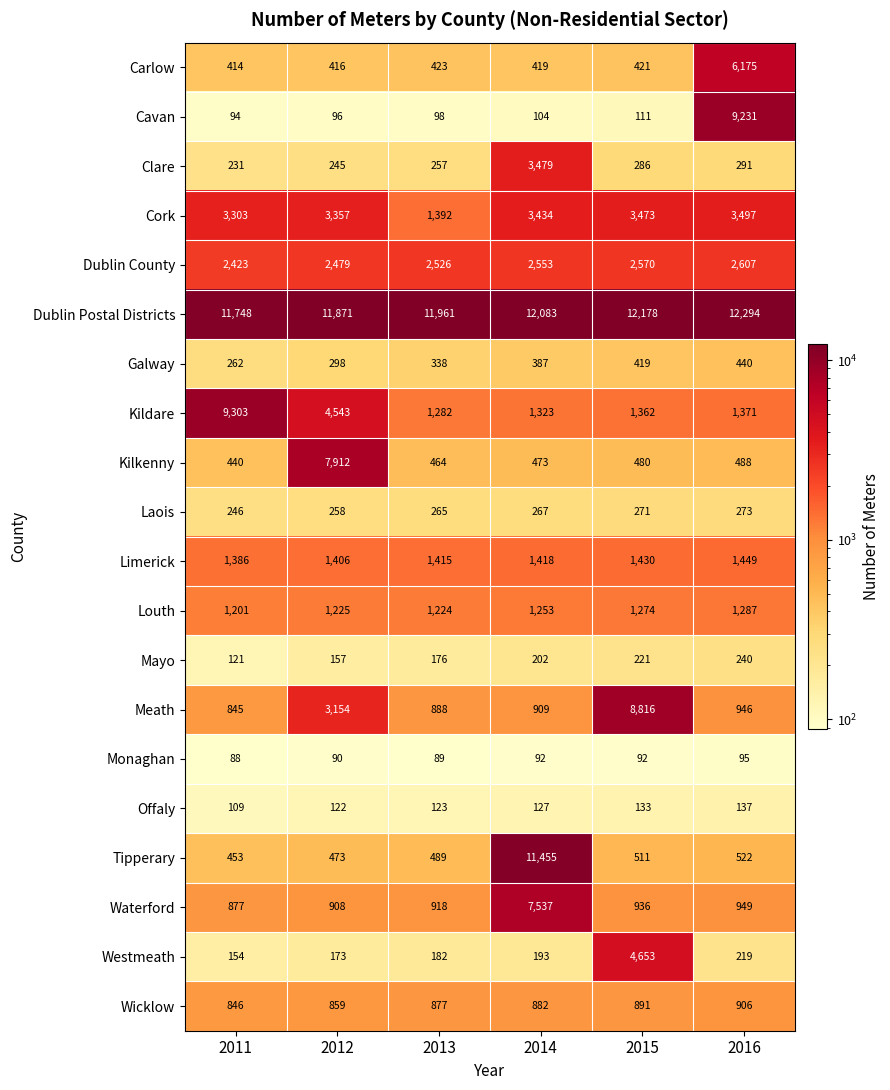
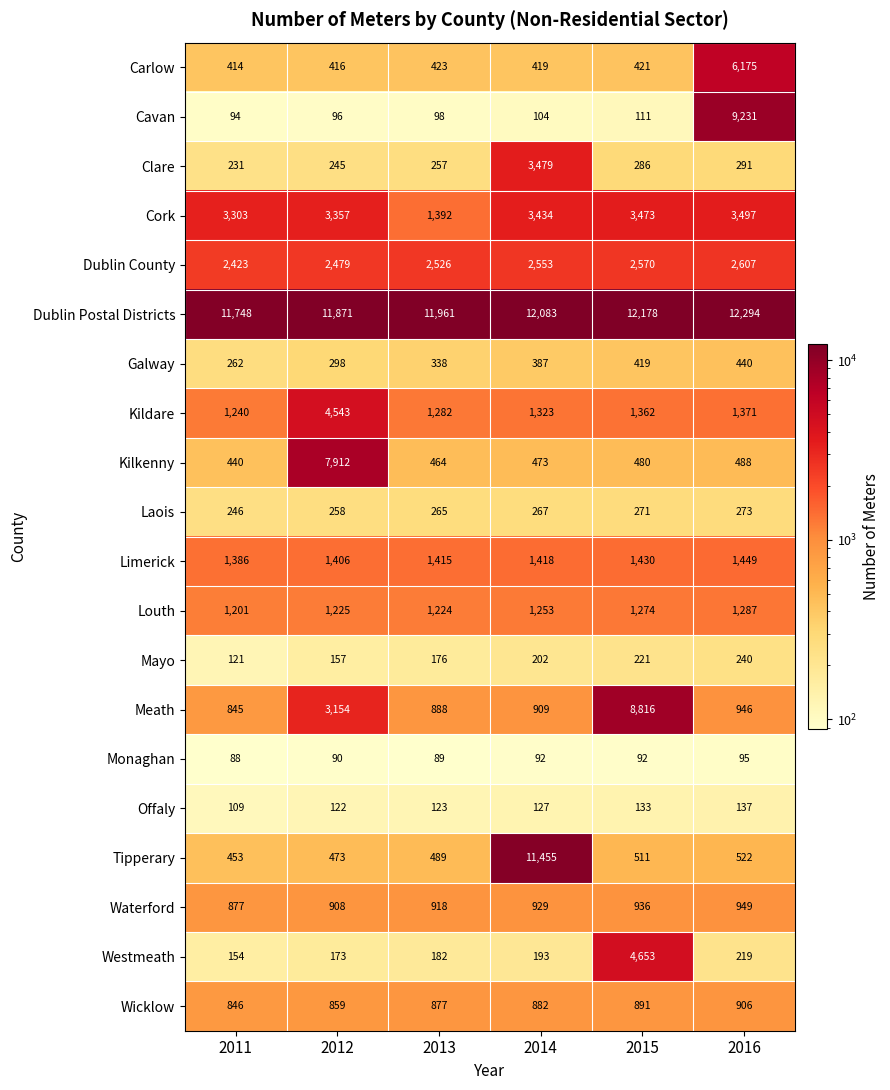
Kildare, 2011: 9,303 -> 1,240
Waterford, 2014: 7,537 -> 929
